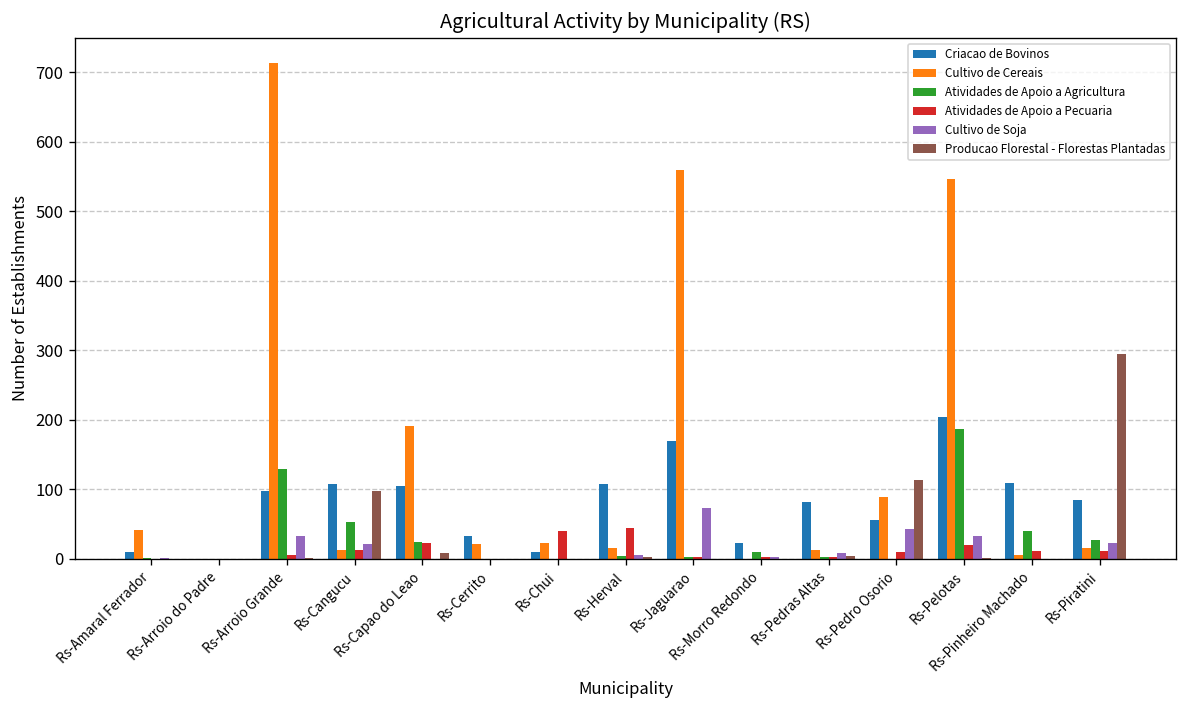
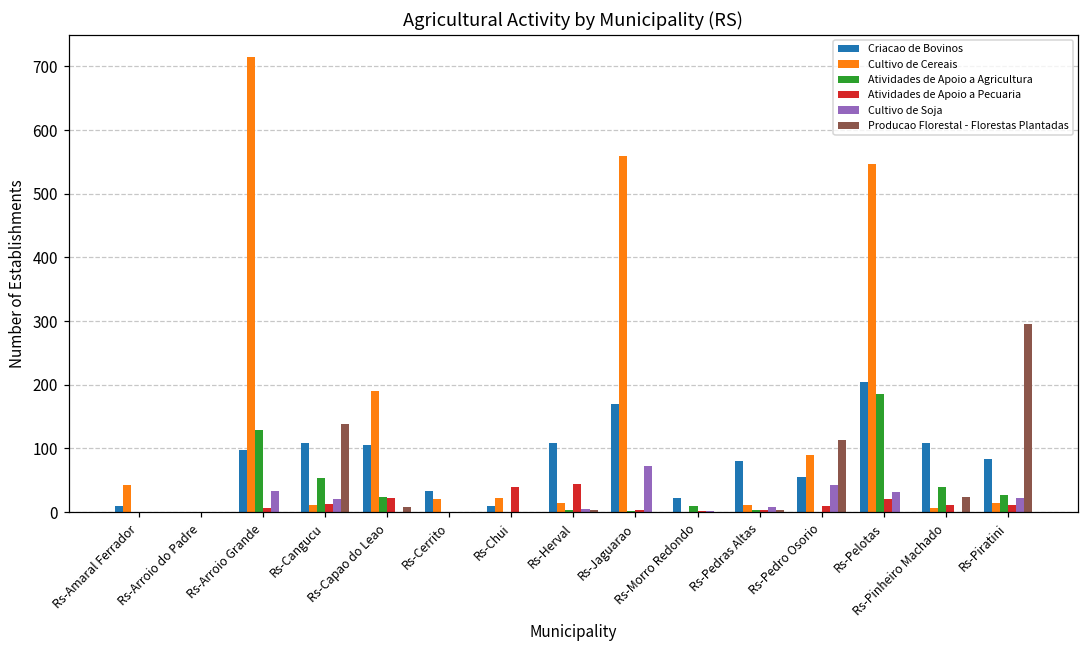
Producao Florestal - Florestas Plantadas, Rs-Cangucu: 100 -> 140
Producao Florestal - Florestas Plantadas, Rs-Pinheiro Machado: 0 -> 20
